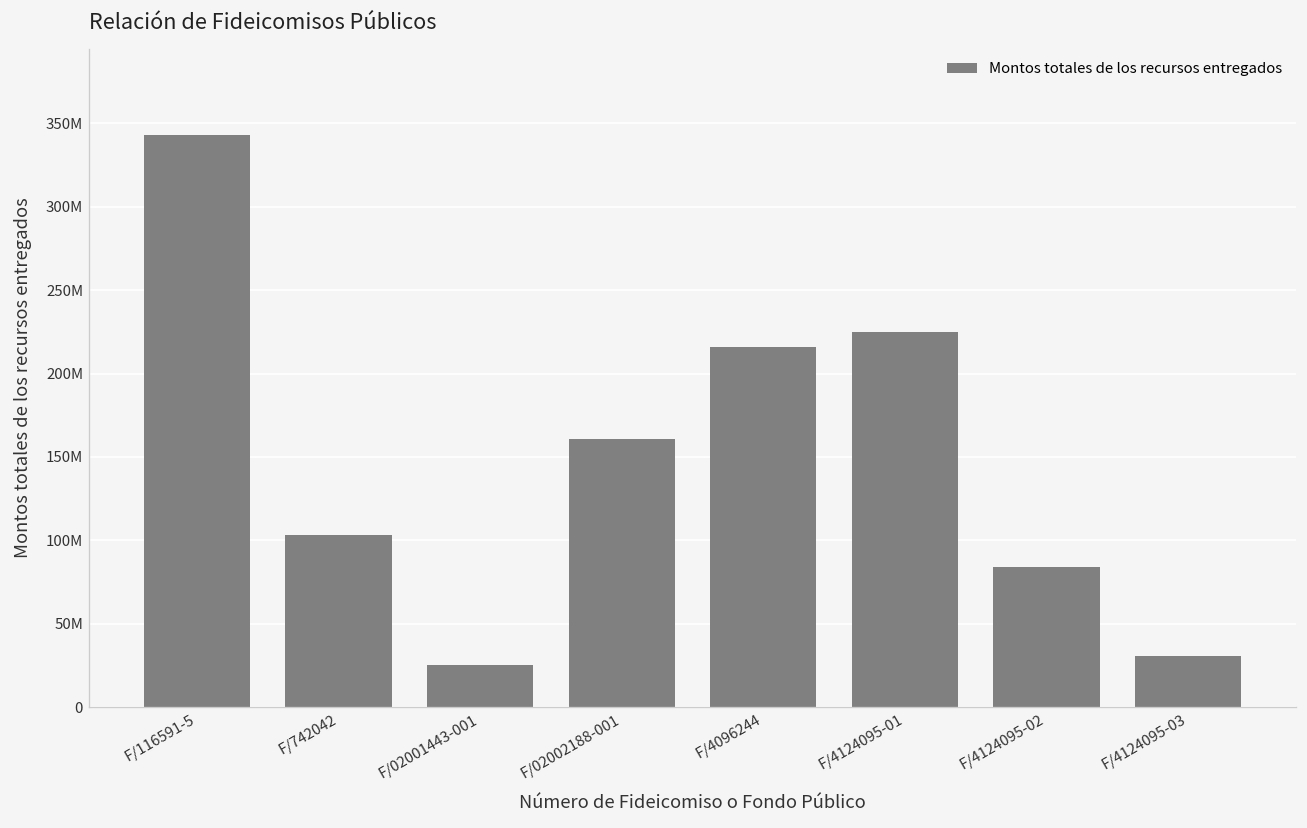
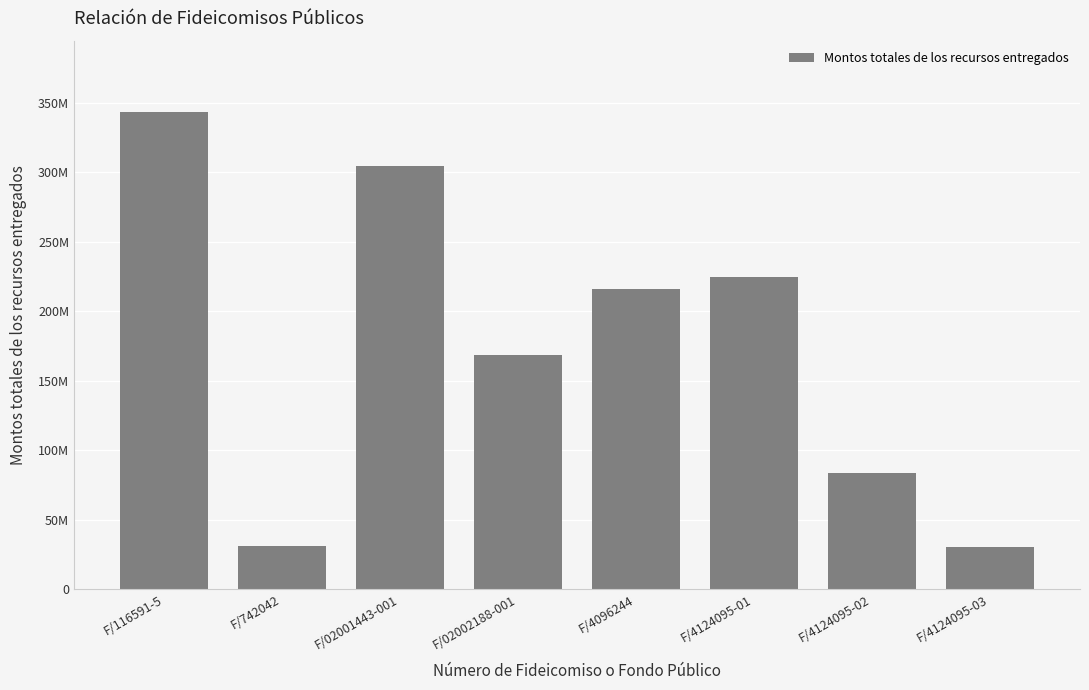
F/742042: 103000000 -> 31000000
F/02001443-001: 25000000 -> 304000000
F/02002188-001: 161000000 -> 169000000
